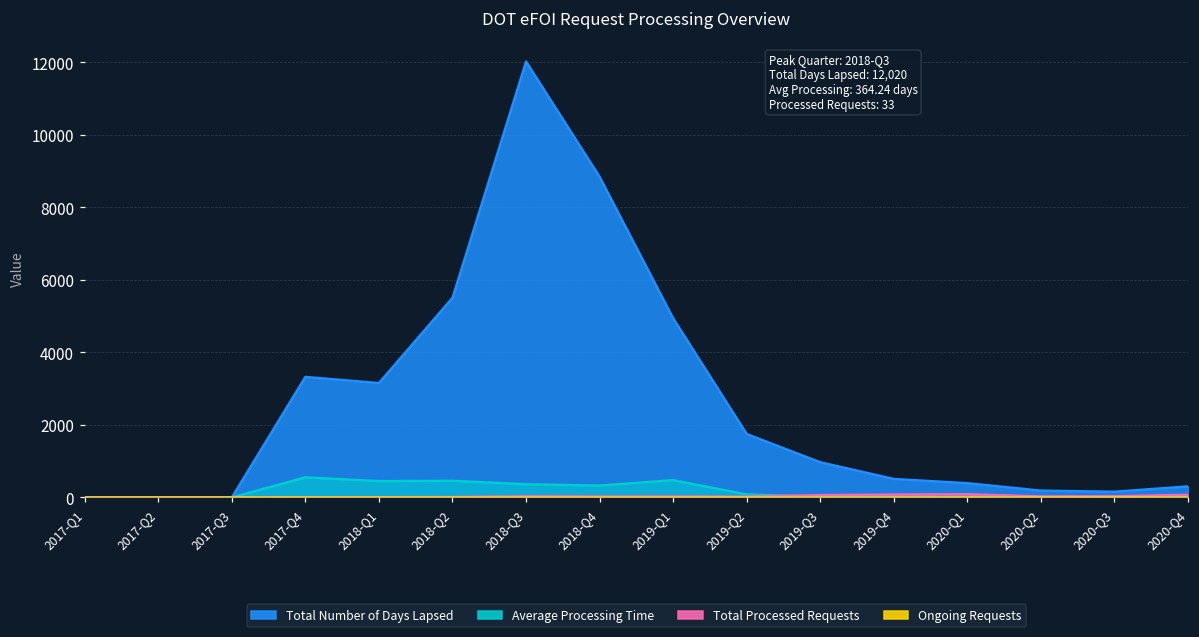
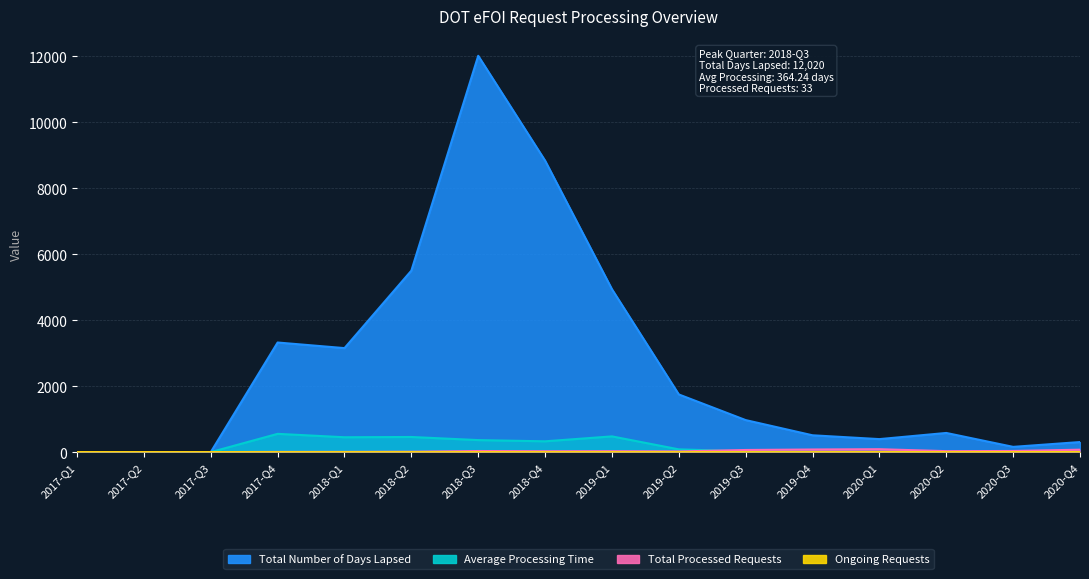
Total Number of Days Lapsed, 2020-Q2: 200 -> 600
